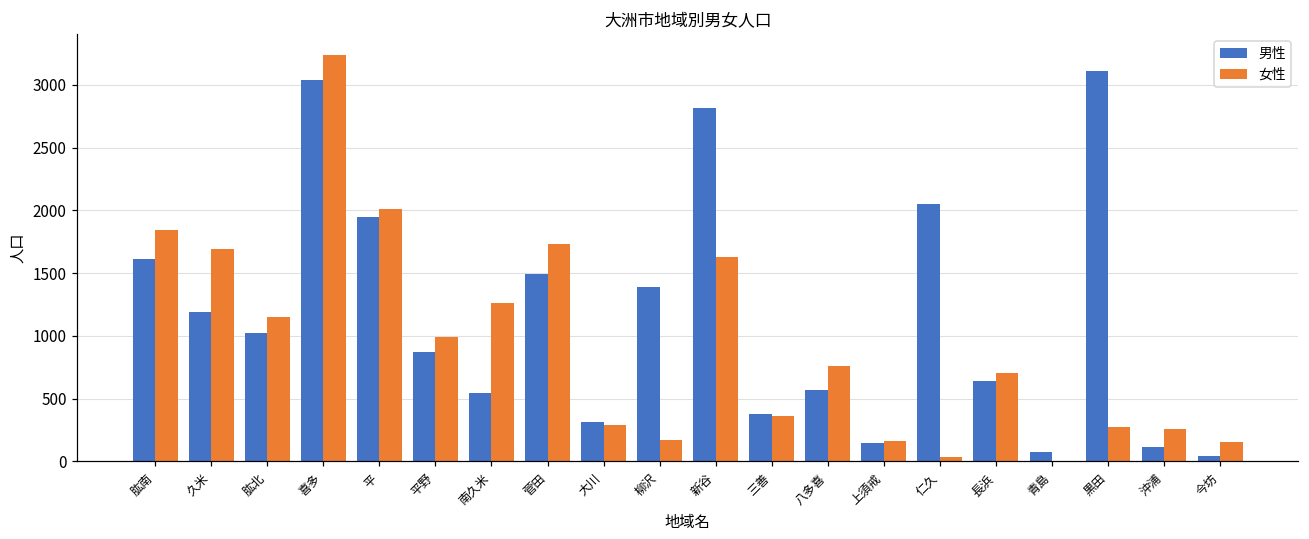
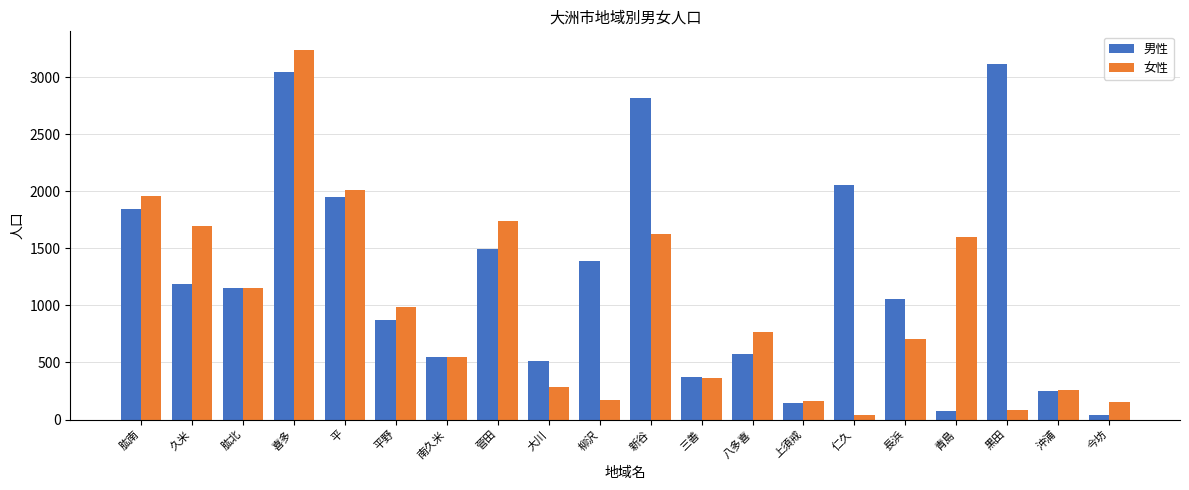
男性, 肱南: 1610 -> 1840
女性, 肱南: 1840 -> 1960
男性, 肱北: 1020 -> 1150
女性, 南久米: 1260 -> 550
男性, 大川: 320 -> 510
男性, 長浜: 640 -> 1060
女性, 青島: 0 -> 1600
女性, 黒田: 270 -> 90
男性, 沖浦: 120 -> 250
